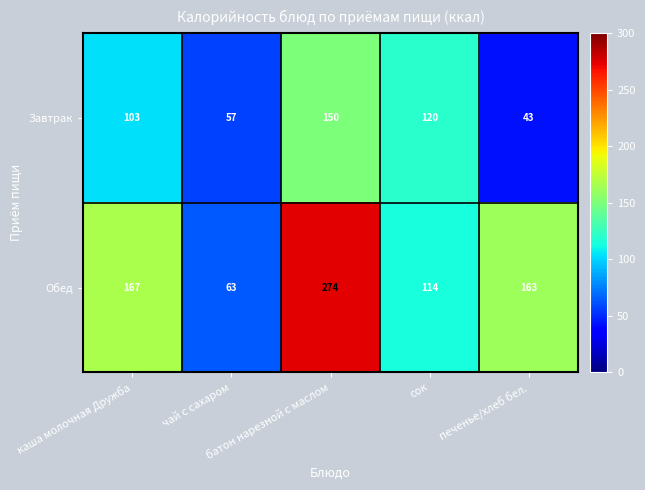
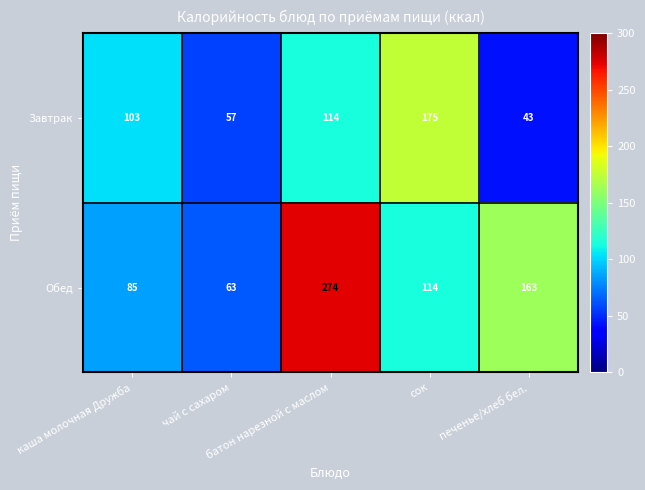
Завтрак, батон нарезной с маслом: 150 -> 114
Завтрак, сок: 120 -> 175
Обед, каша молочная Дружба: 167 -> 85
